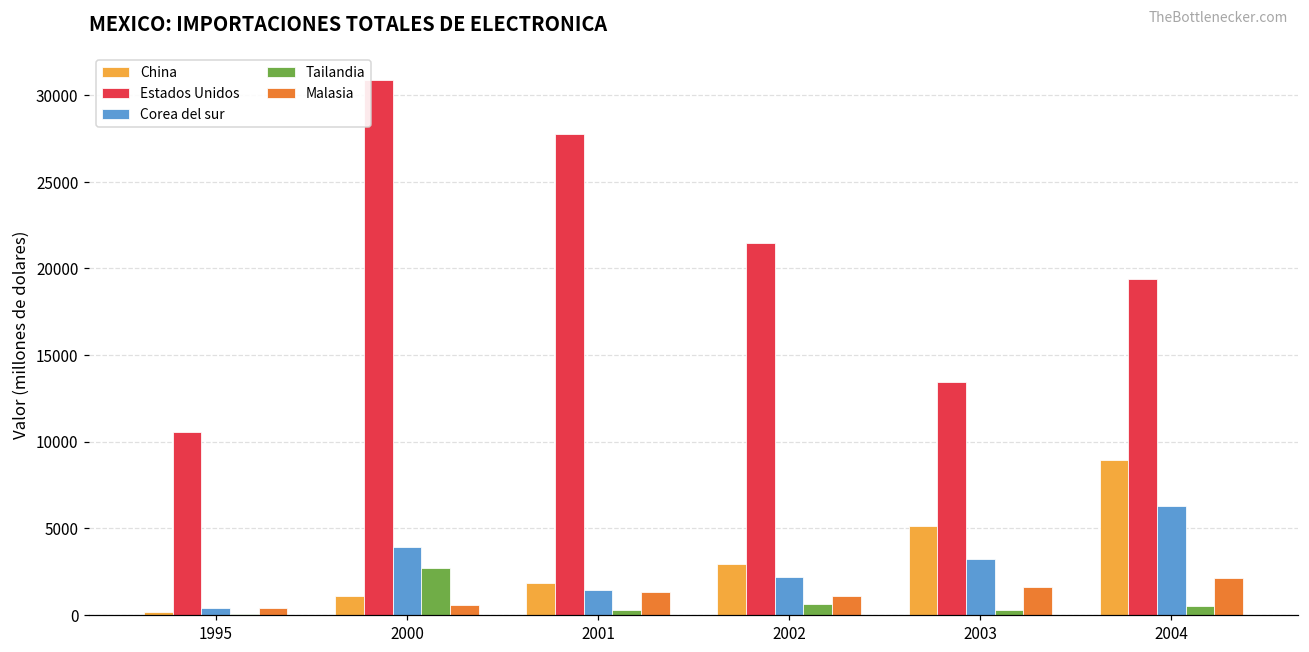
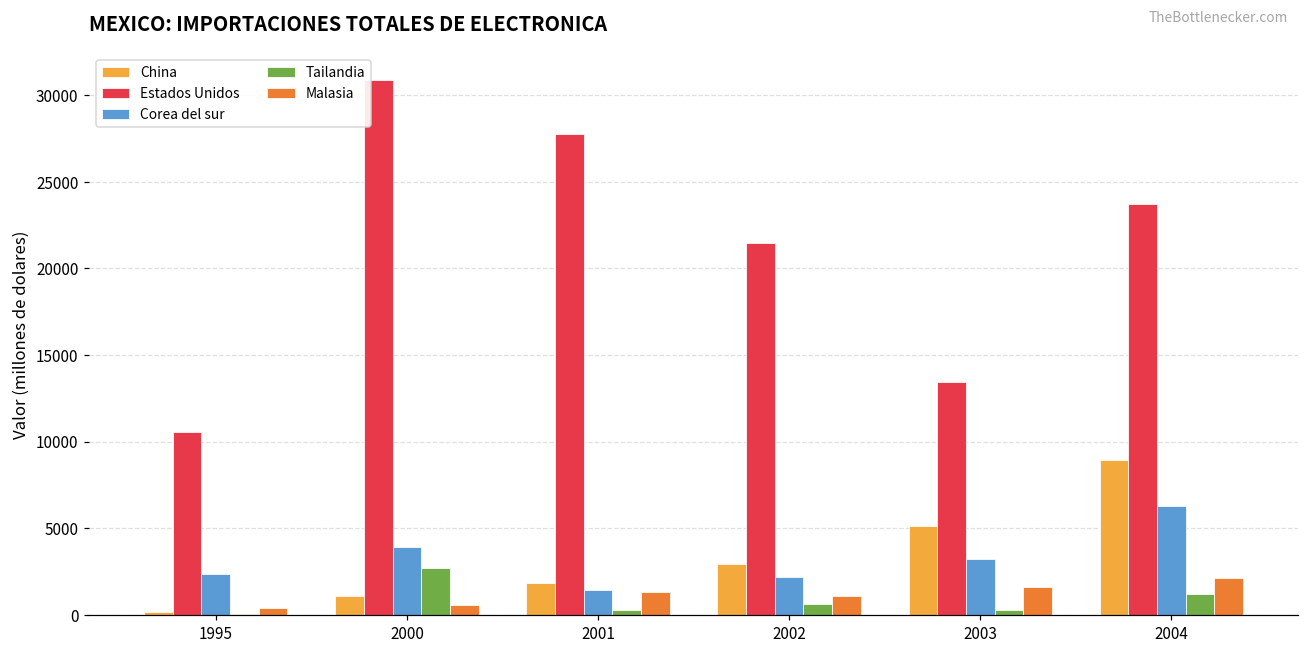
Corea del sur, 1995: 400 -> 2400
Estados Unidos, 2004: 19400 -> 23700
Tailandia, 2004: 500 -> 1200
